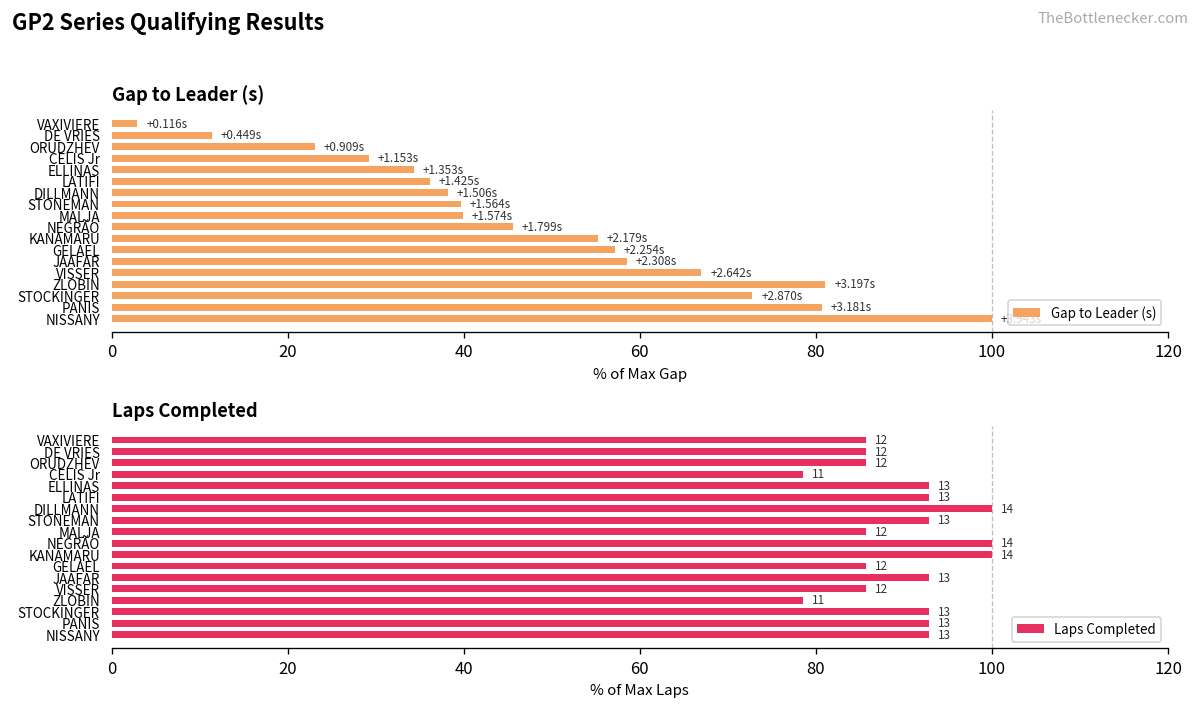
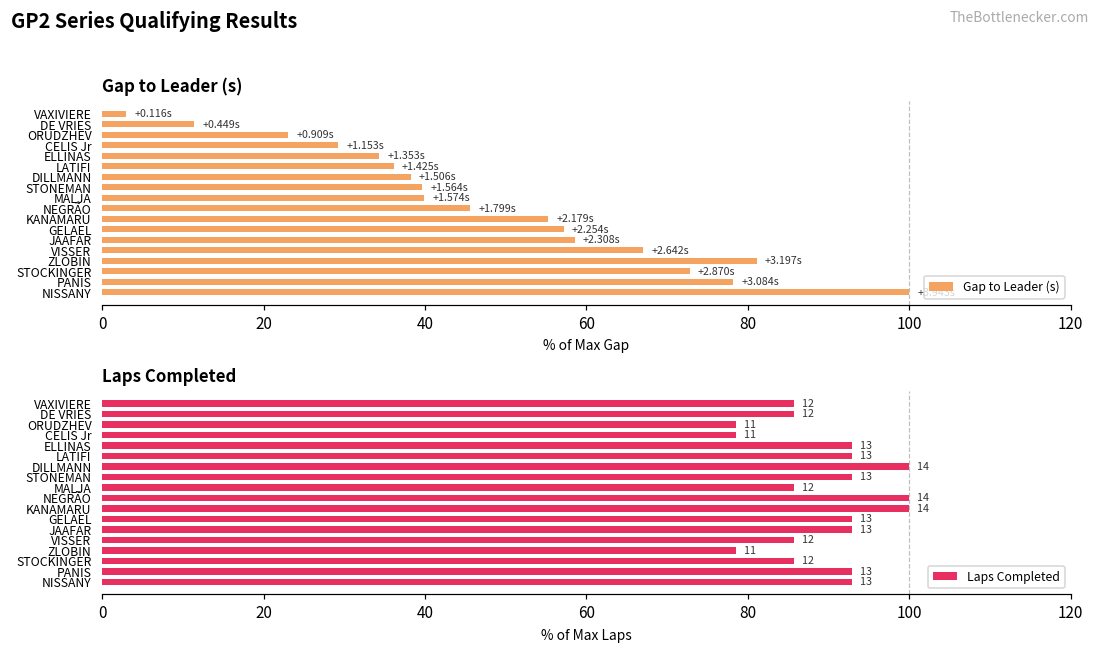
Gap to Leader (s), PANIS: +3.181s -> +3.084s
Laps Completed, ORUDZHEV: 12 -> 11
Laps Completed, GELAEL: 12 -> 13
Laps Completed, STOCKINGER: 13 -> 12
